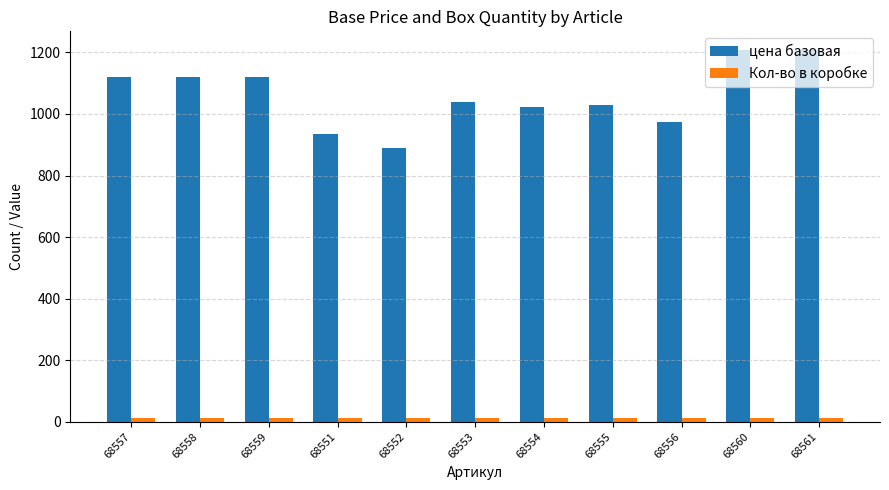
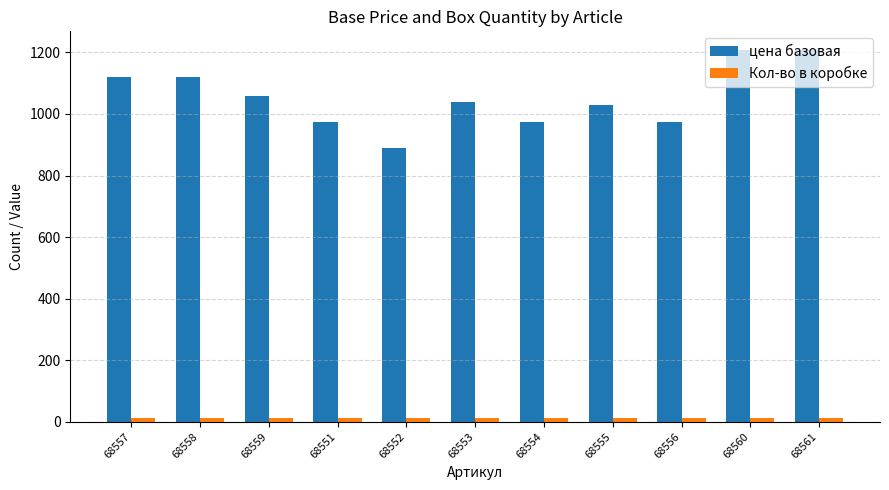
цена базовая, 68559: 1120 -> 1060
цена базовая, 68551: 940 -> 970
цена базовая, 68554: 1020 -> 970
